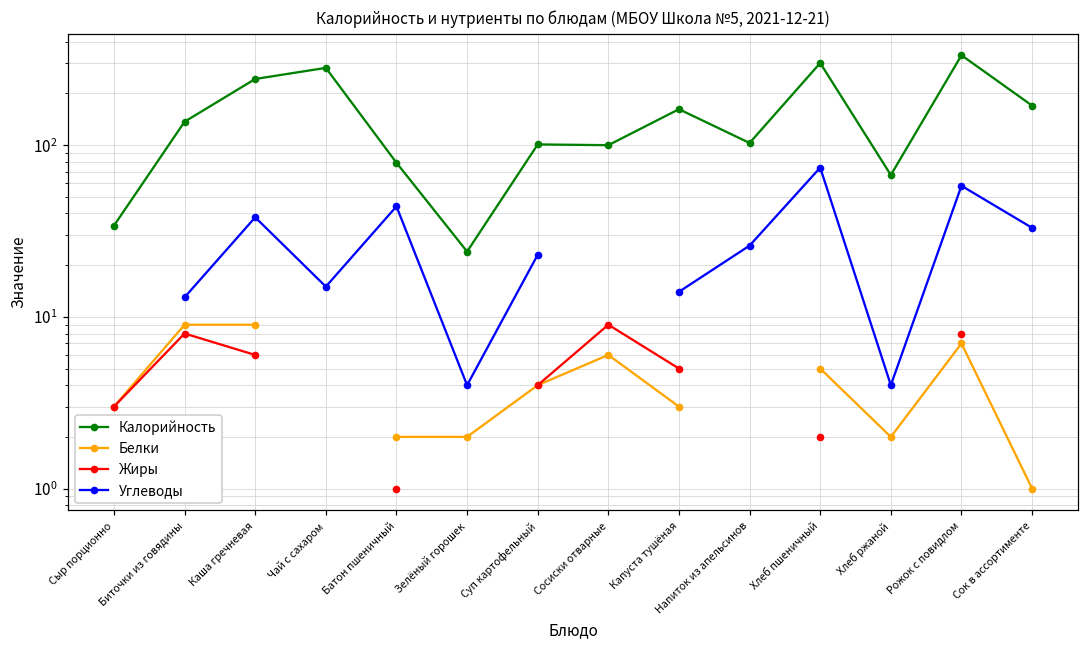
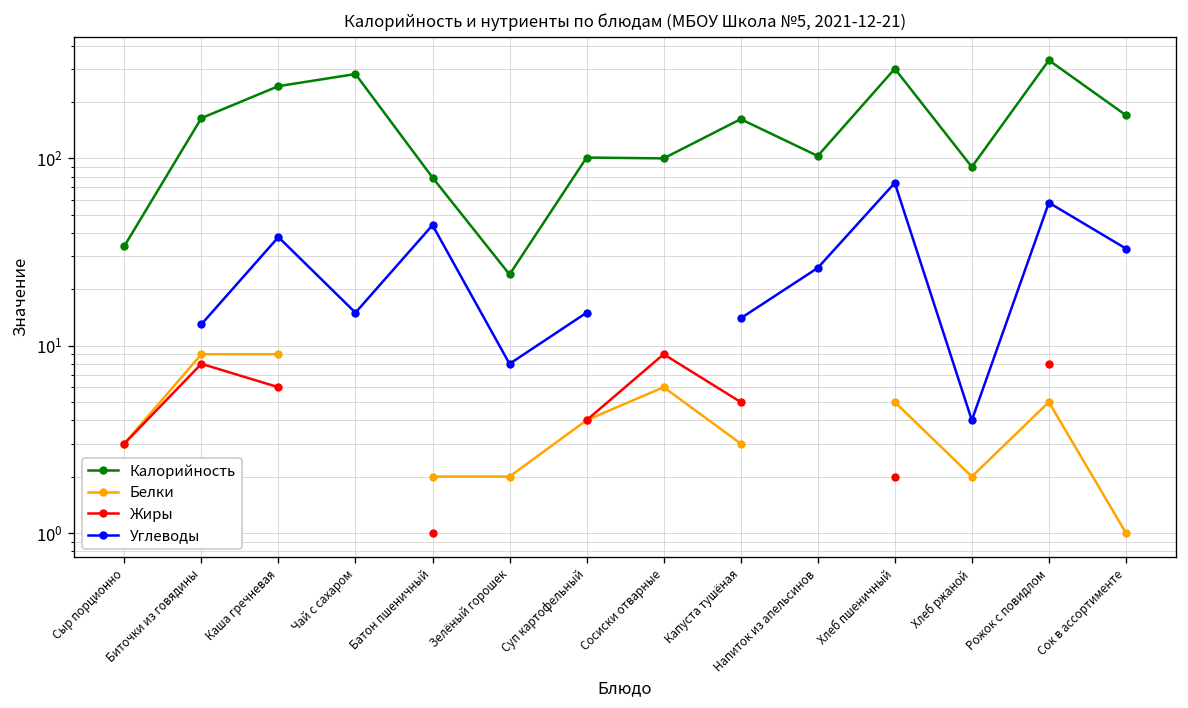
Калорийность, Биточки из говядины: 140 -> 160
Углеводы, Зелёный горошек: 4 -> 8
Углеводы, Суп картофельный: 23 -> 15
Калорийность, Хлеб ржаной: 67 -> 90
Белки, Рожок с повидлом: 7 -> 5
